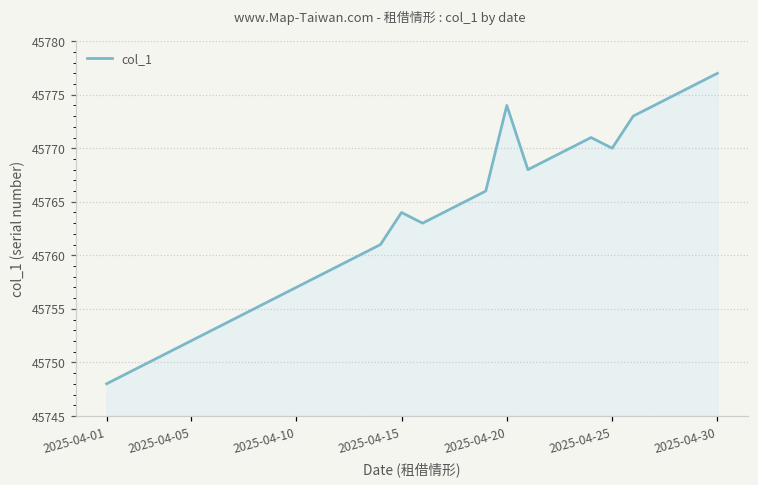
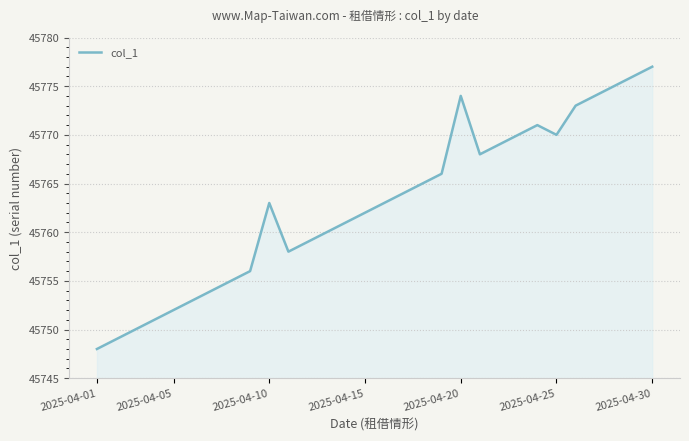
2025-04-10: 45757 -> 45763
2025-04-15: 45764 -> 45762
